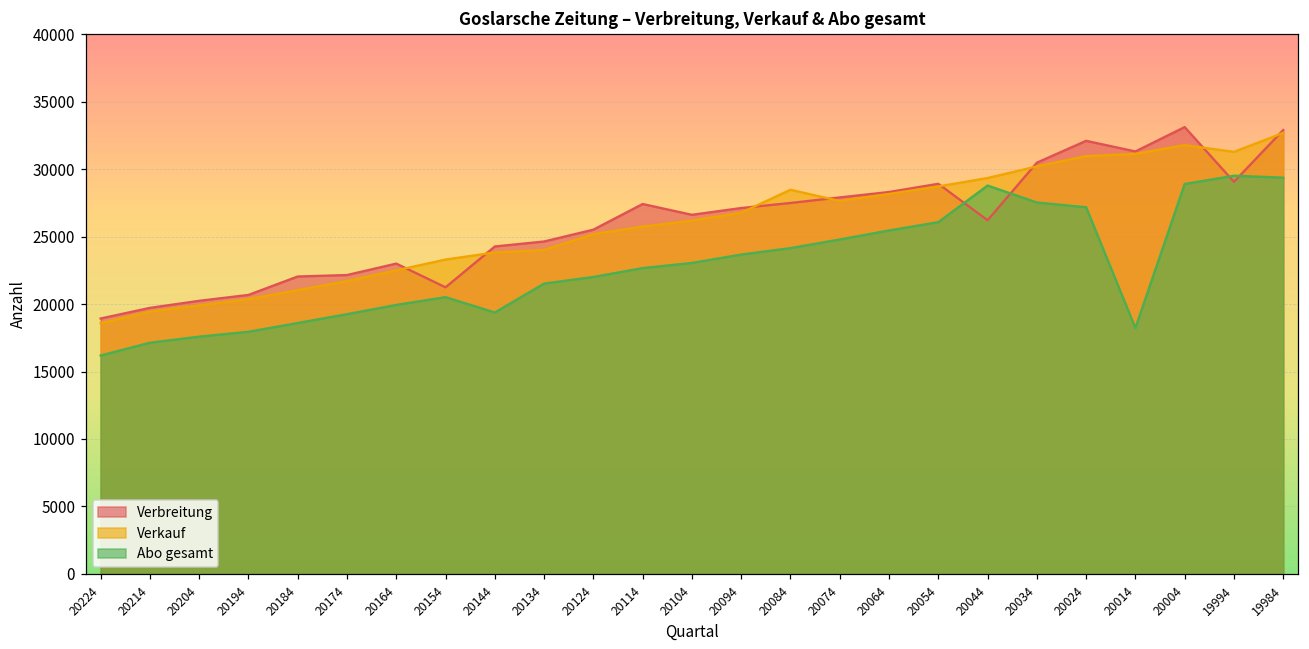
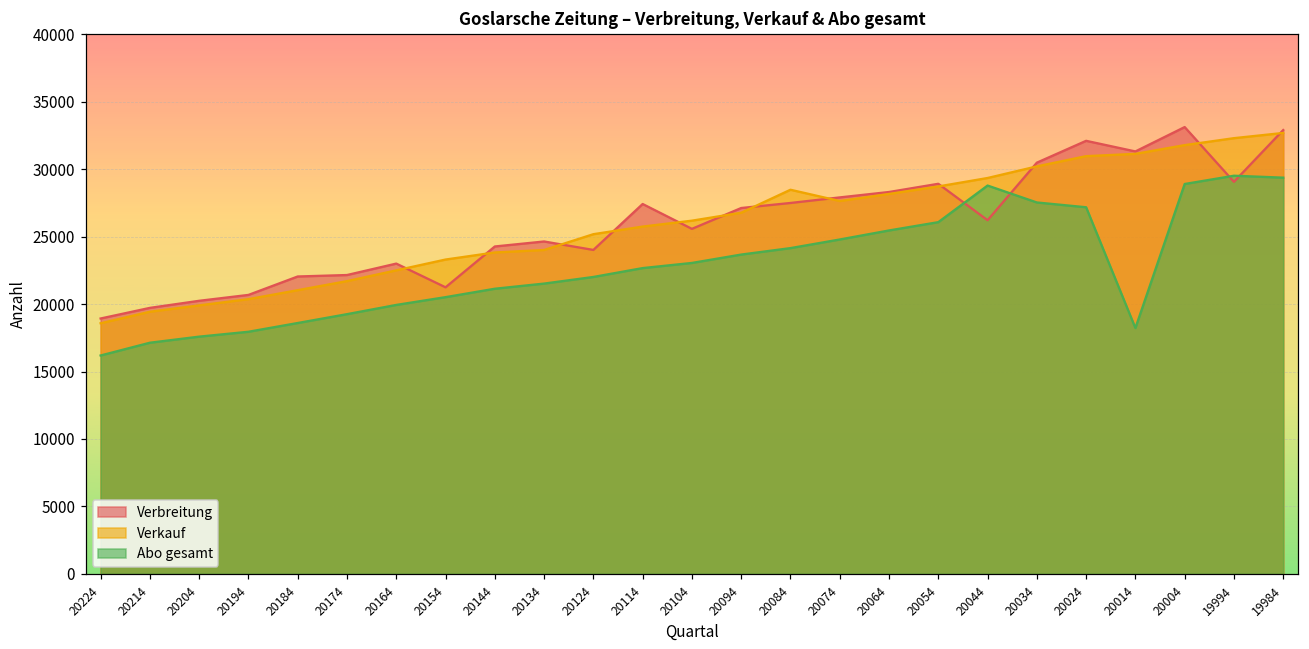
Abo gesamt, 20144: 19400 -> 21100
Verbreitung, 20124: 25500 -> 24000
Verbreitung, 20104: 26600 -> 25600
Verkauf, 19994: 31300 -> 32300
